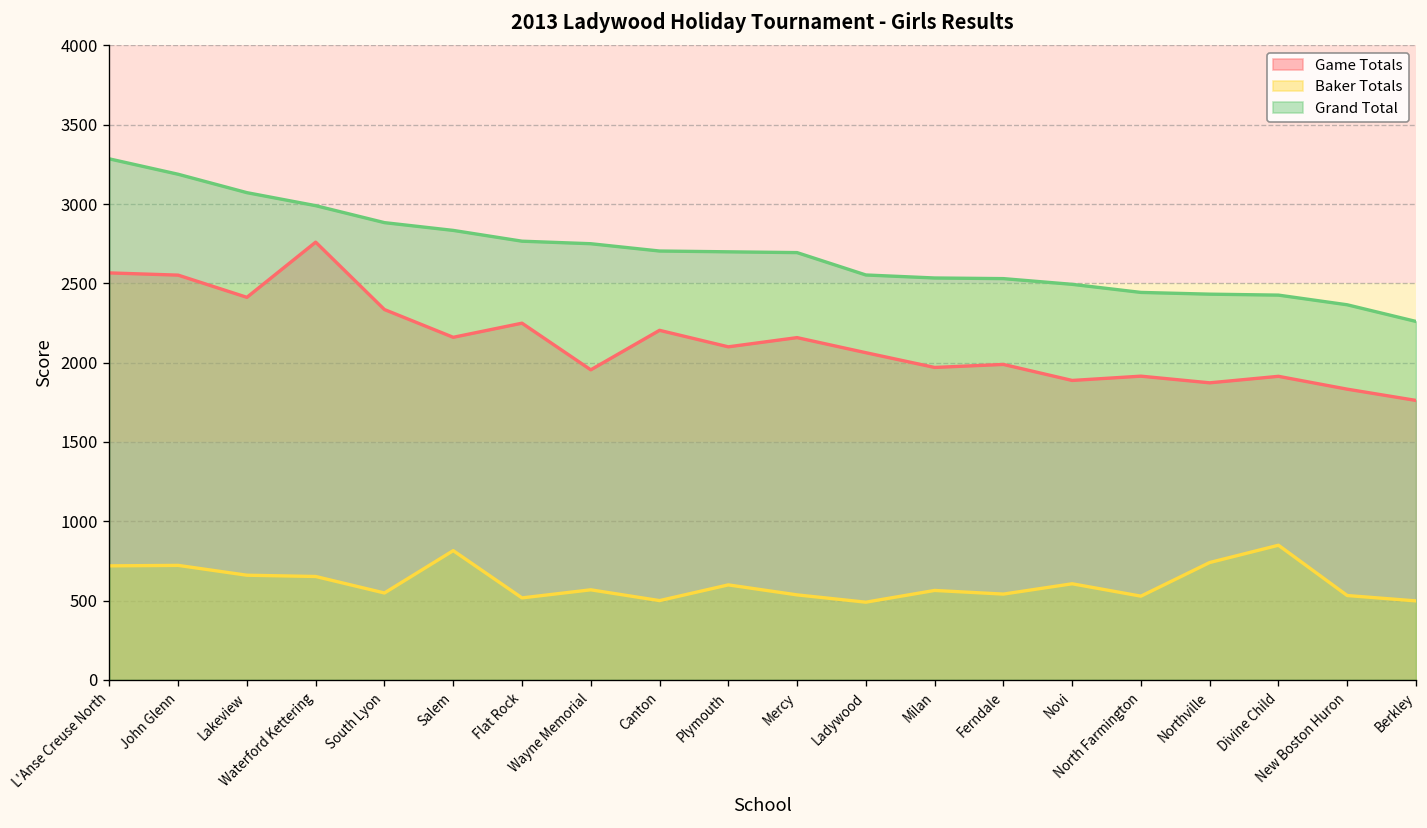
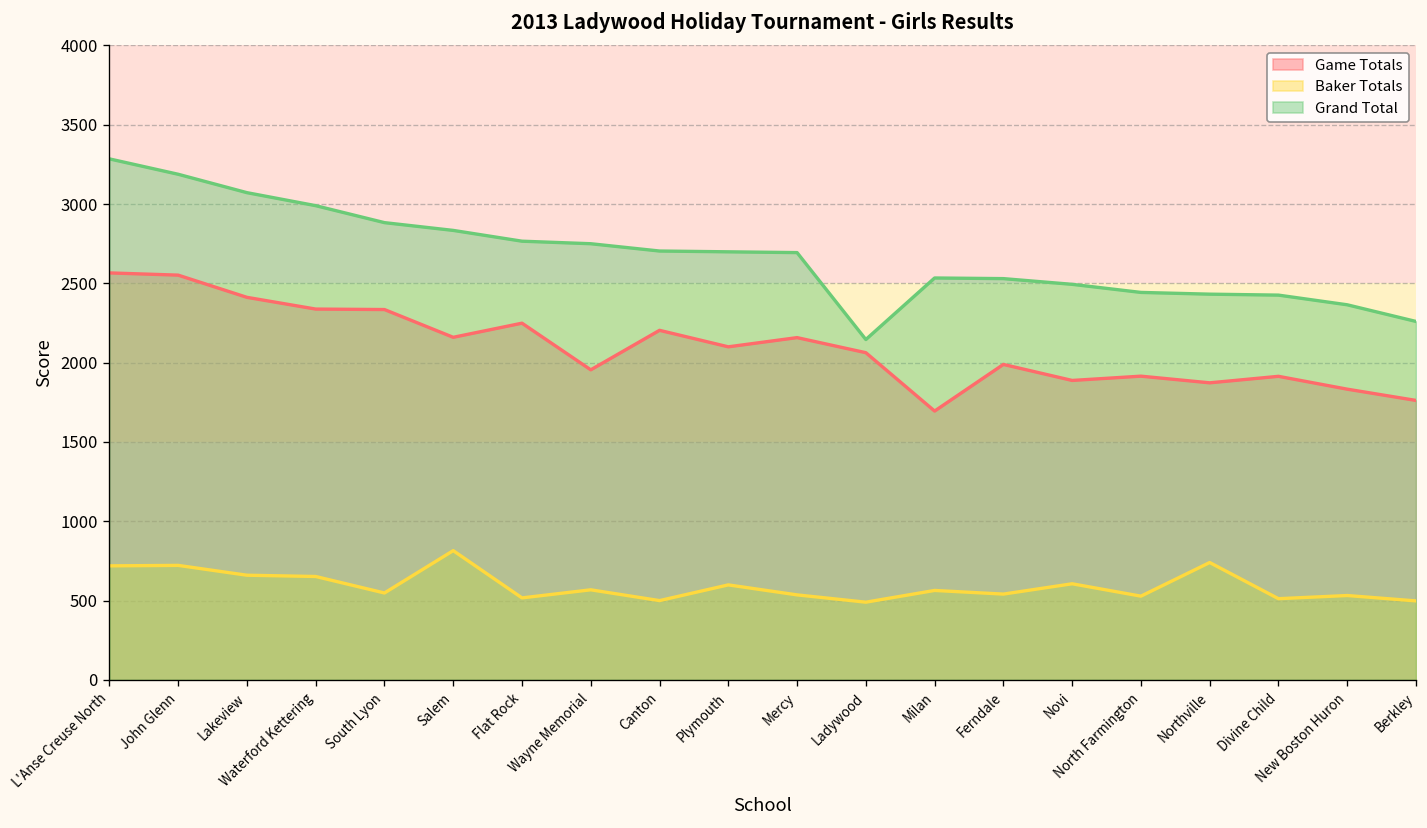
Game Totals, Waterford Kettering: 2760 -> 2340
Grand Total, Ladywood: 2550 -> 2150
Game Totals, Milan: 1970 -> 1700
Baker Totals, Divine Child: 850 -> 510
